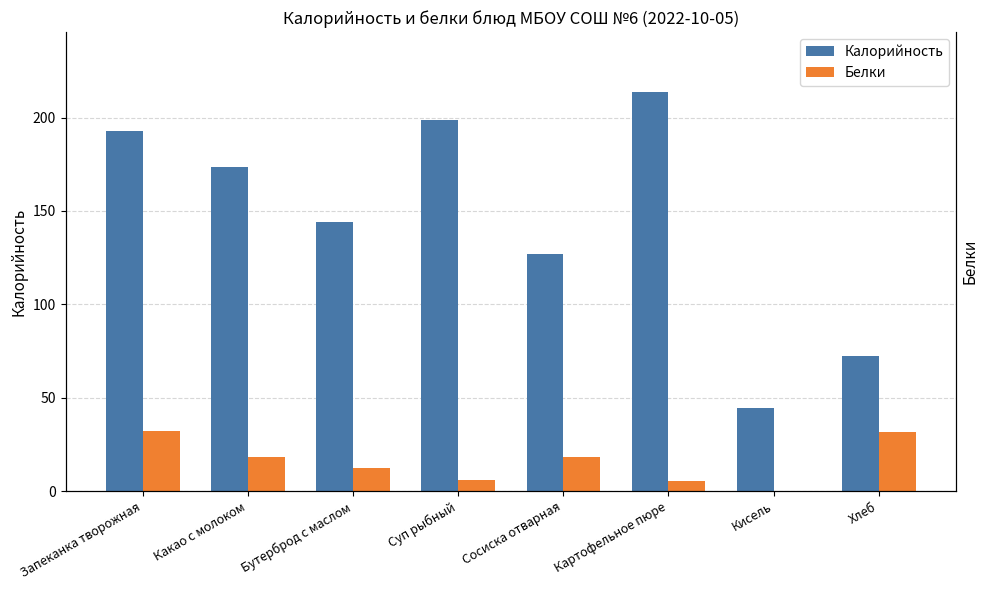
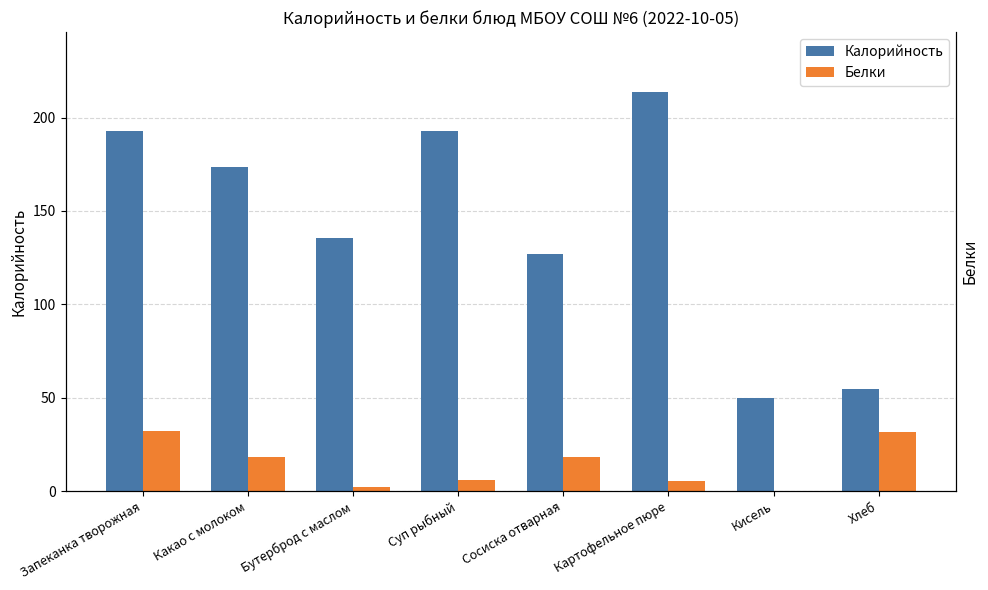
Калорийность, Бутерброд с маслом: 144 -> 136
Белки, Бутерброд с маслом: 13 -> 2
Калорийность, Суп рыбный: 199 -> 193
Калорийность, Кисель: 45 -> 50
Калорийность, Хлеб: 72 -> 55
